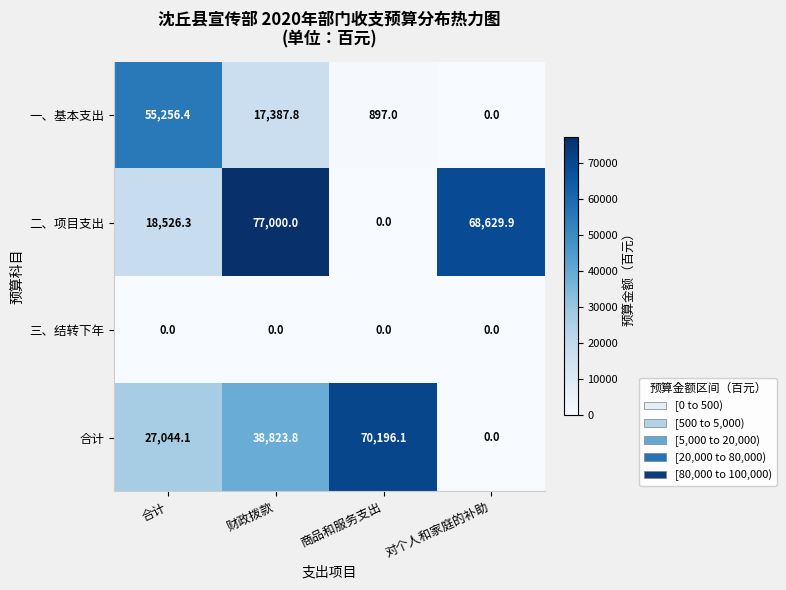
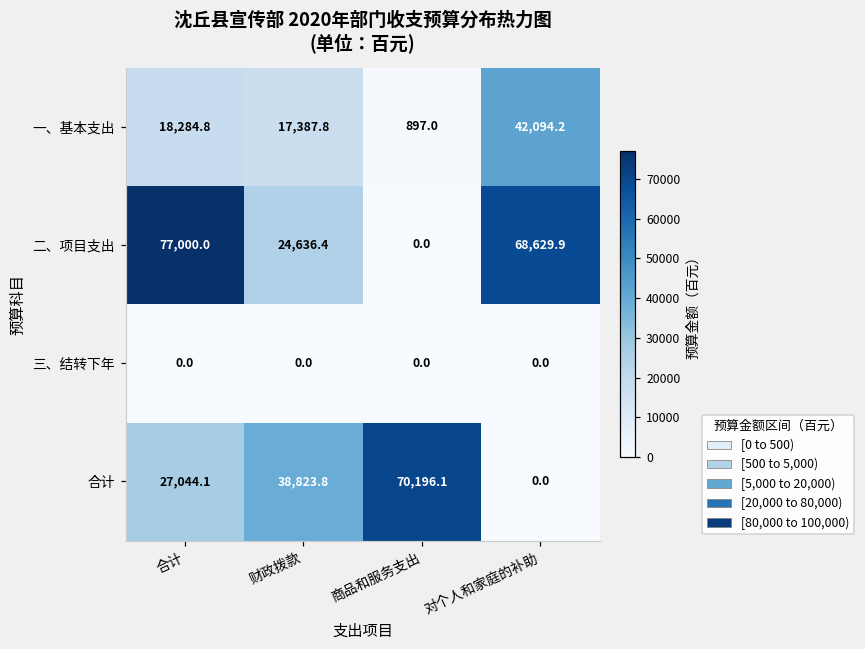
一、基本支出, 合计: 55,256.4 -> 18,284.8
一、基本支出, 对个人和家庭的补助: 0.0 -> 42,094.2
二、项目支出, 合计: 18,526.3 -> 77,000.0
二、项目支出, 财政拨款: 77,000.0 -> 24,636.4
